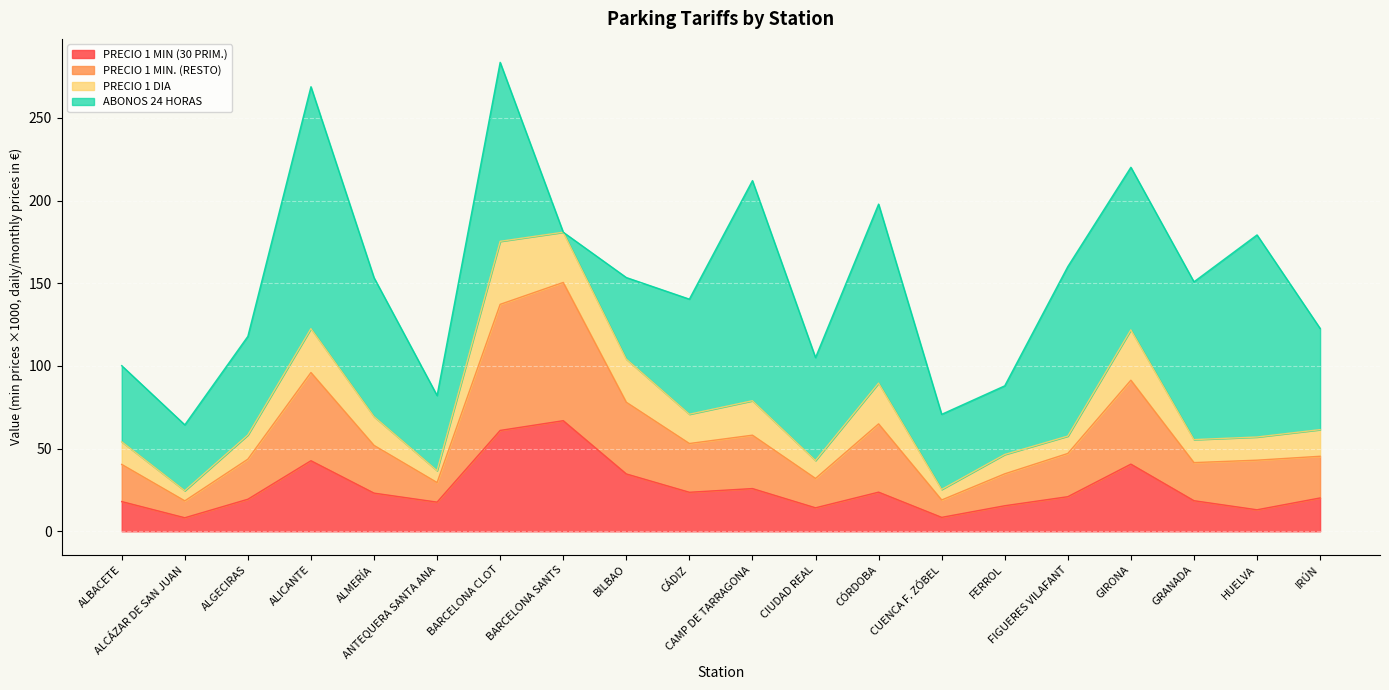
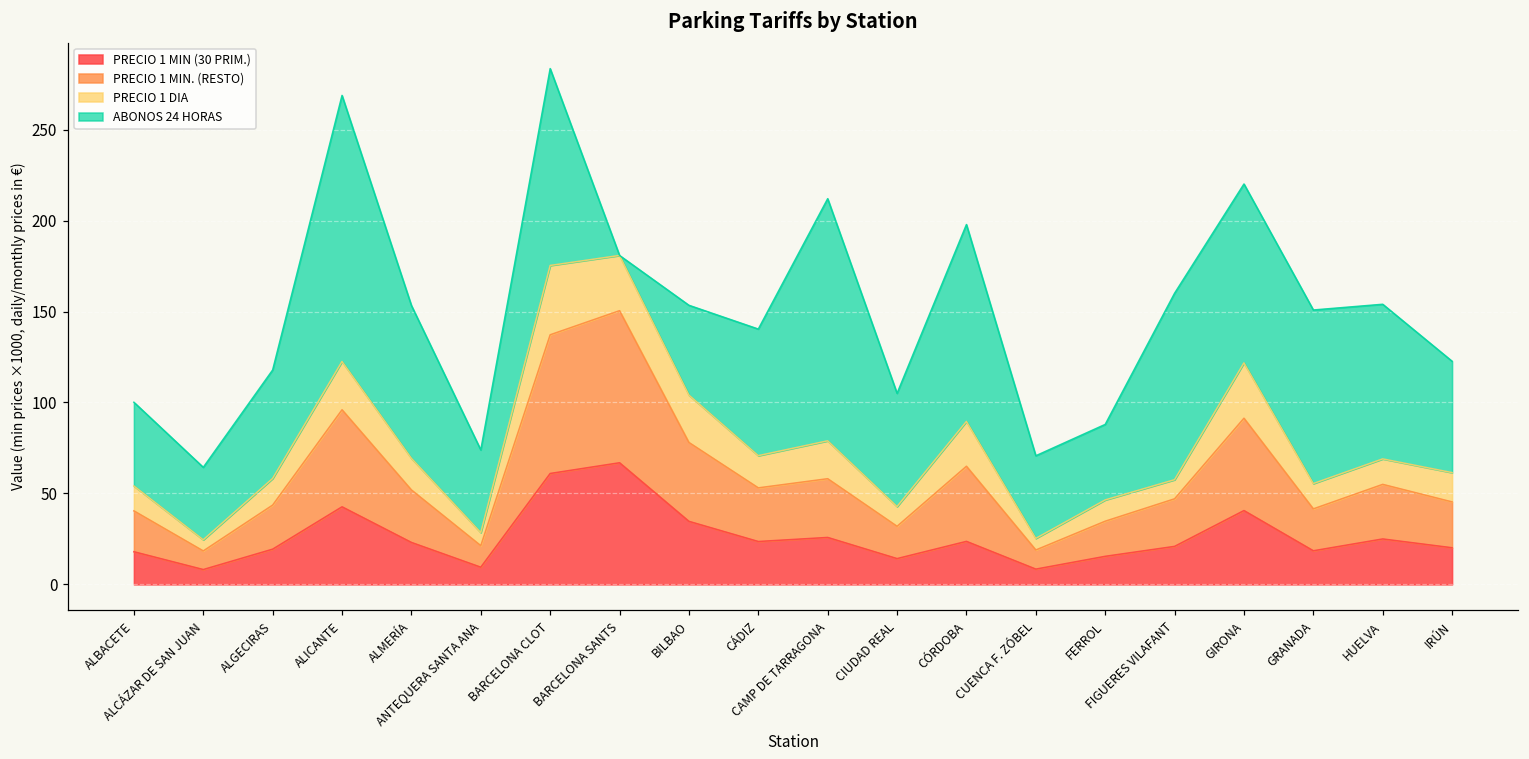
PRECIO 1 MIN (30 PRIM.), ANTEQUERA SANTA ANA: 18 -> 9
PRECIO 1 MIN (30 PRIM.), HUELVA: 13 -> 25
ABONOS 24 HORAS, HUELVA: 122 -> 85
